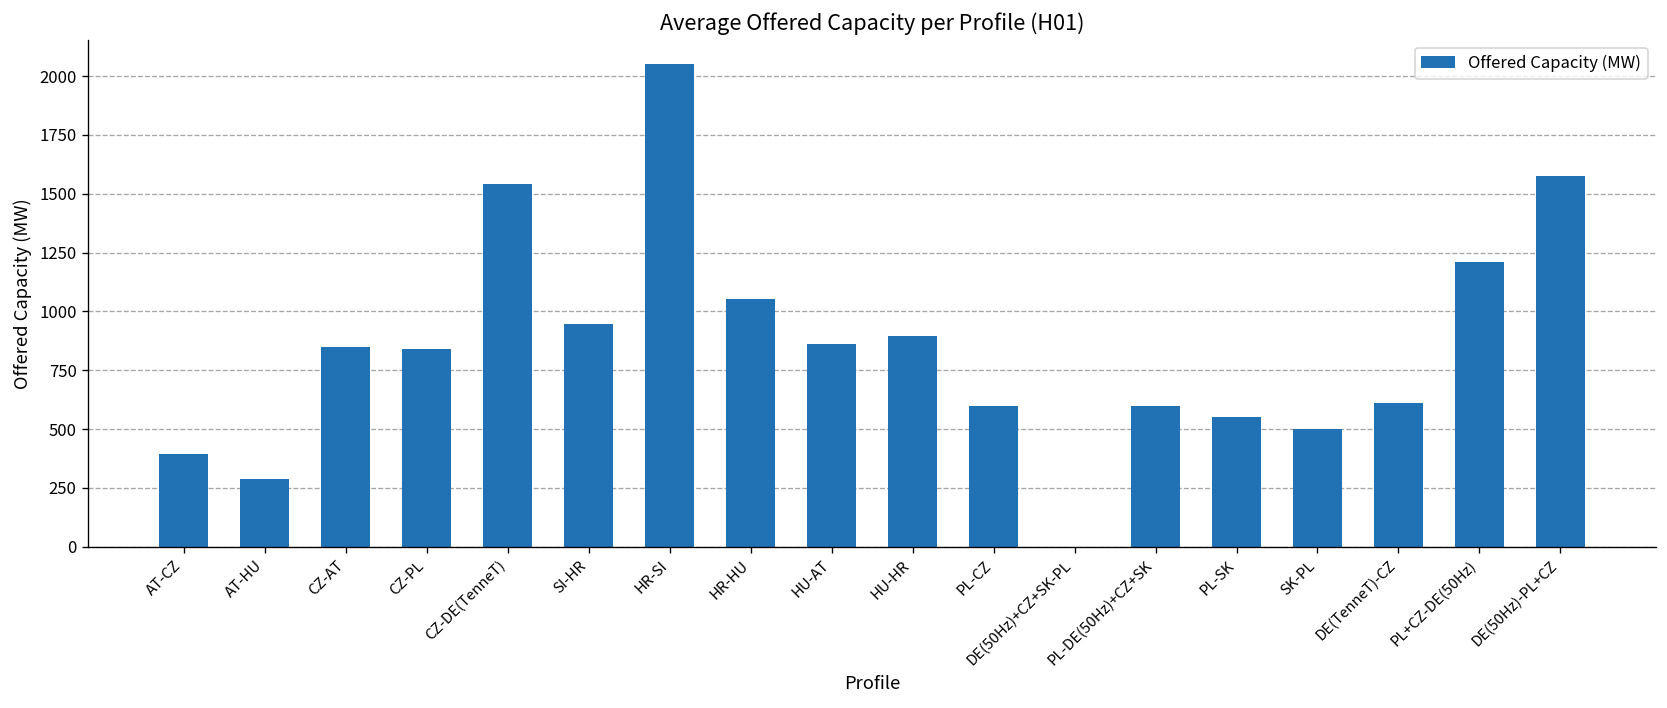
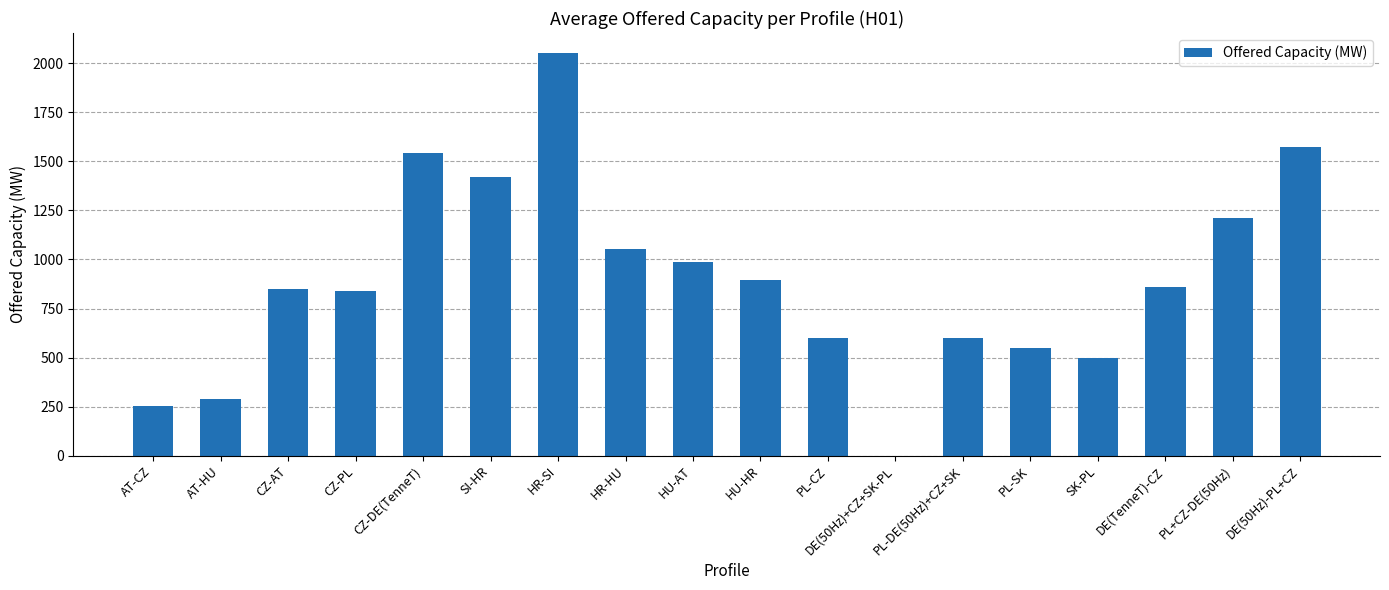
AT-CZ: 390 -> 250
SI-HR: 950 -> 1420
HU-AT: 860 -> 990
DE(TenneT)-CZ: 610 -> 860
